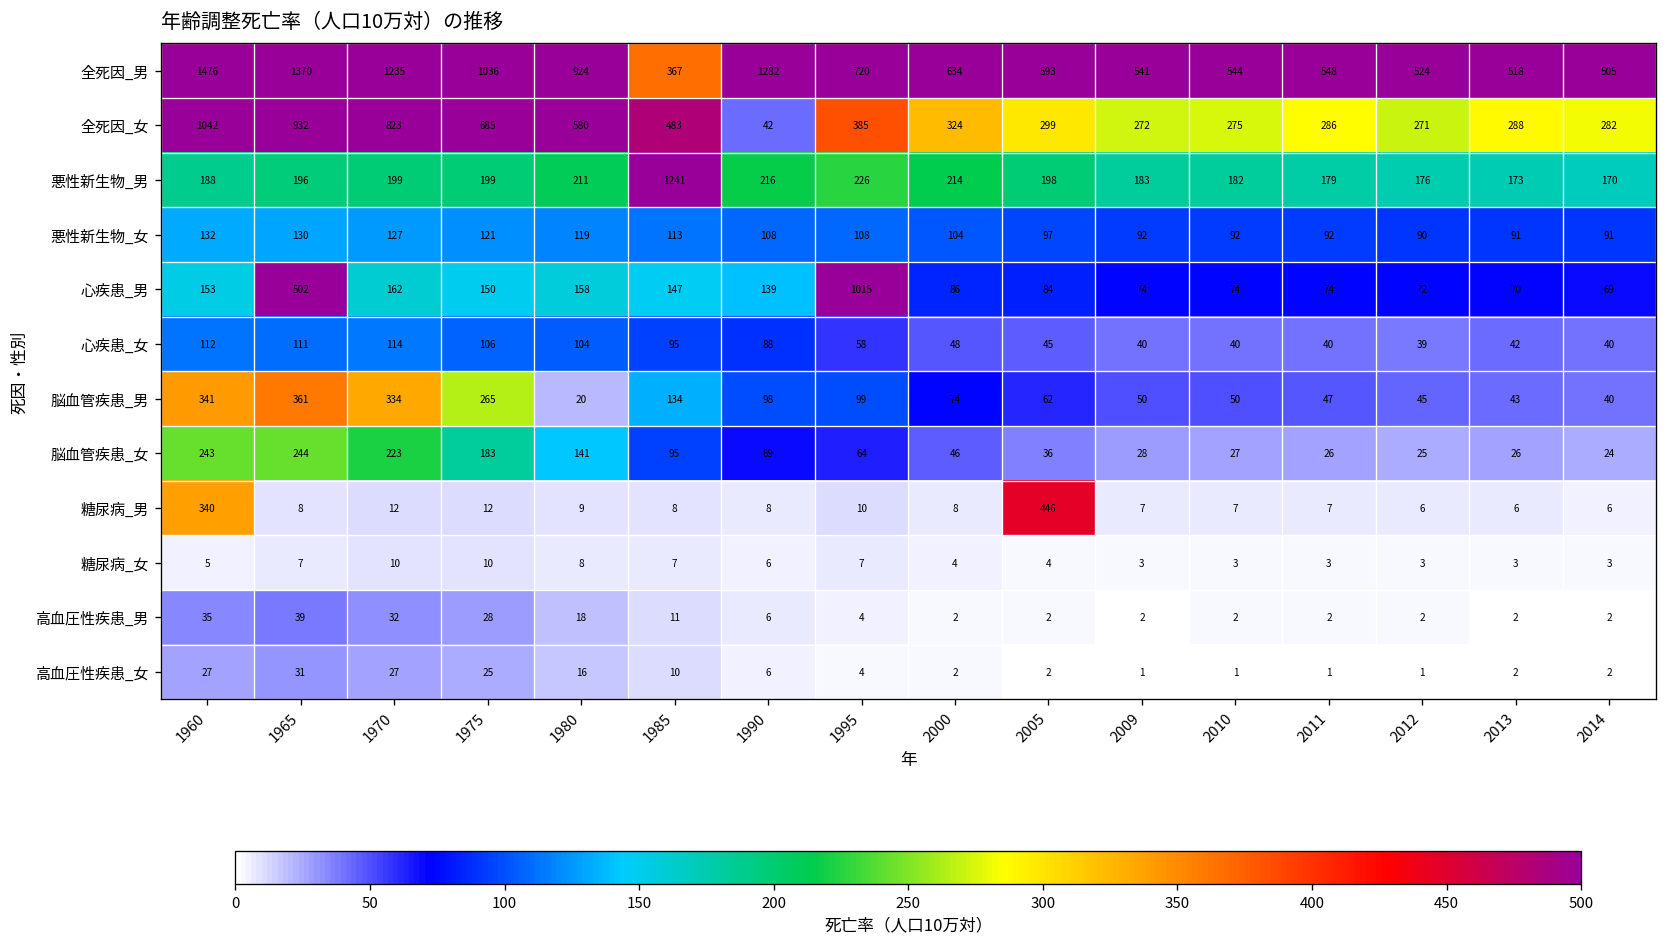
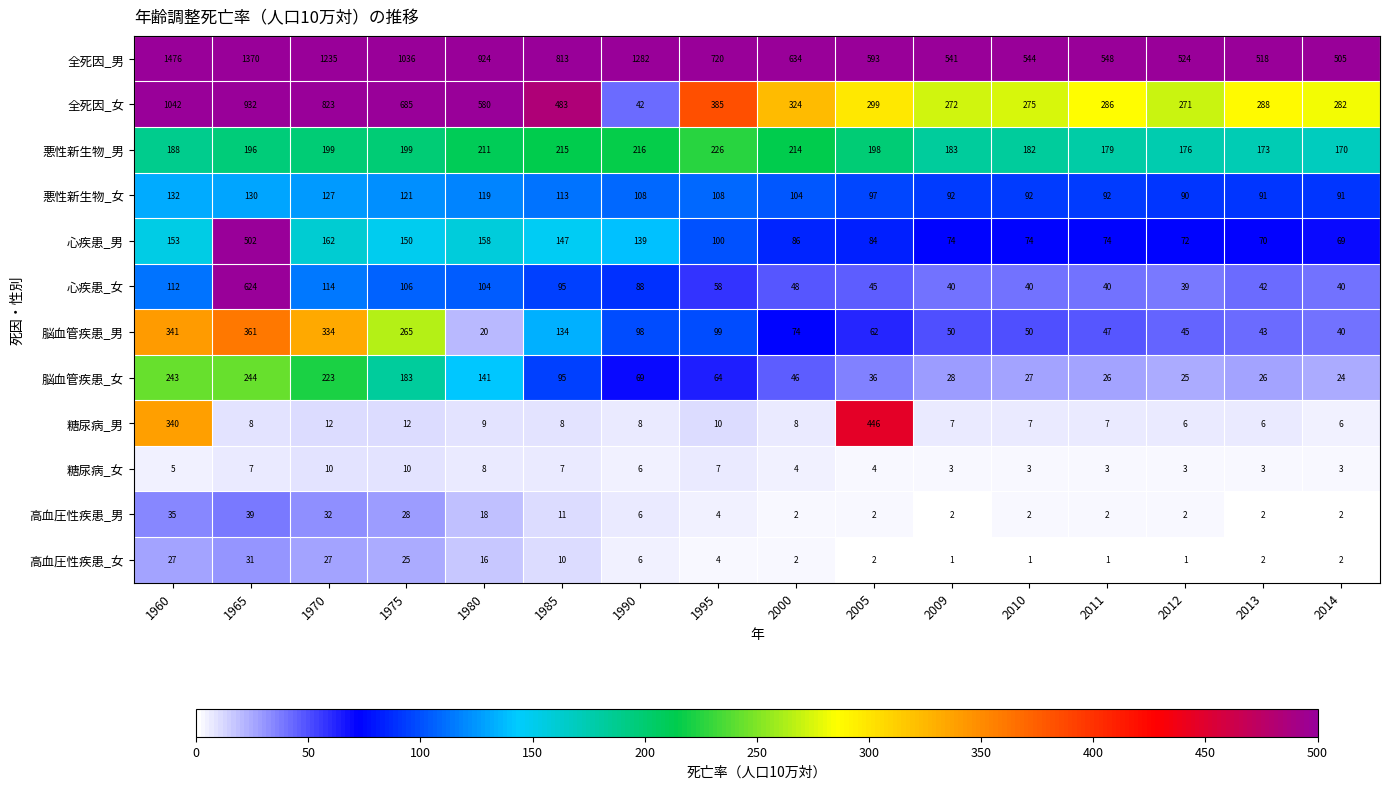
全死因_男, 1985: 367 -> 813
悪性新生物_男, 1985: 1241 -> 215
心疾患_男, 1995: 1015 -> 100
心疾患_女, 1965: 111 -> 624
